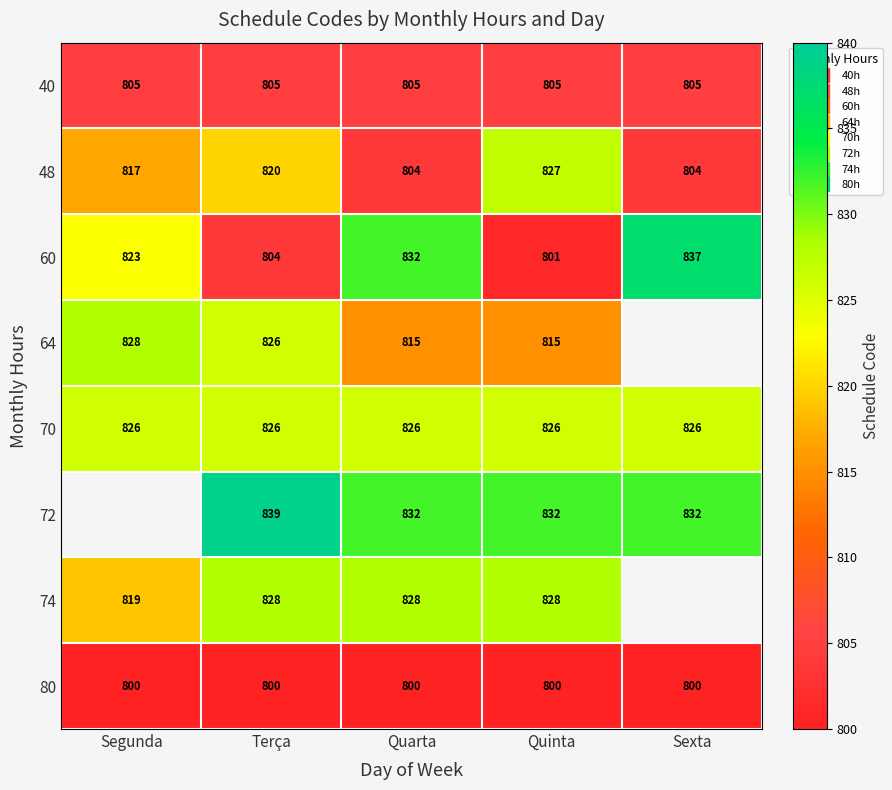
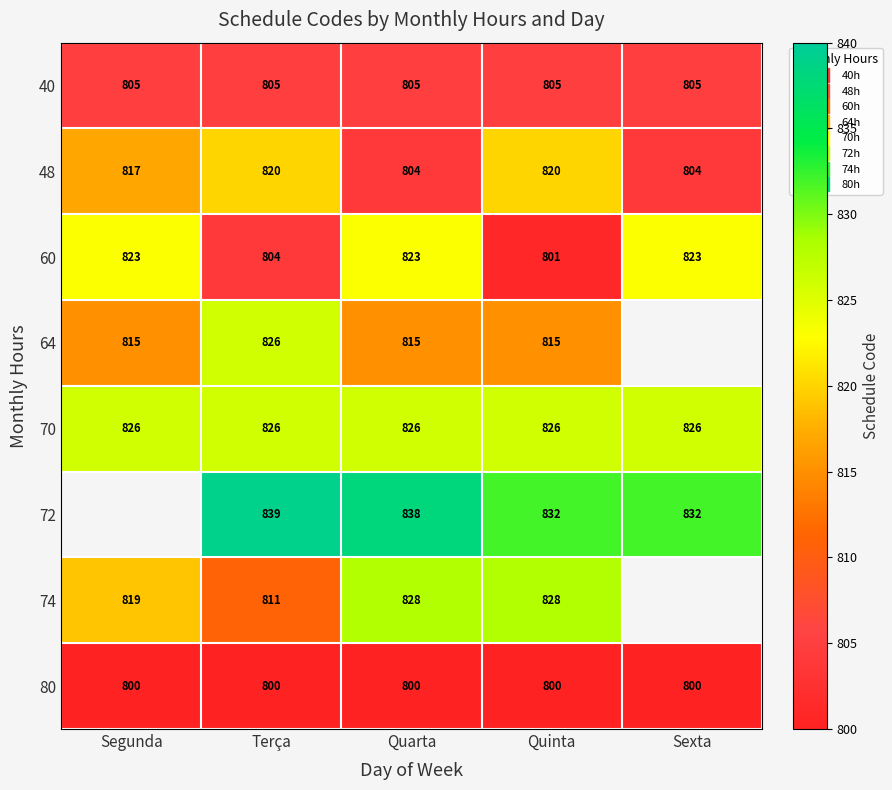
48, Quinta: 827 -> 820
60, Quarta: 832 -> 823
60, Sexta: 837 -> 823
64, Segunda: 828 -> 815
72, Quarta: 832 -> 838
74, Terça: 828 -> 811
